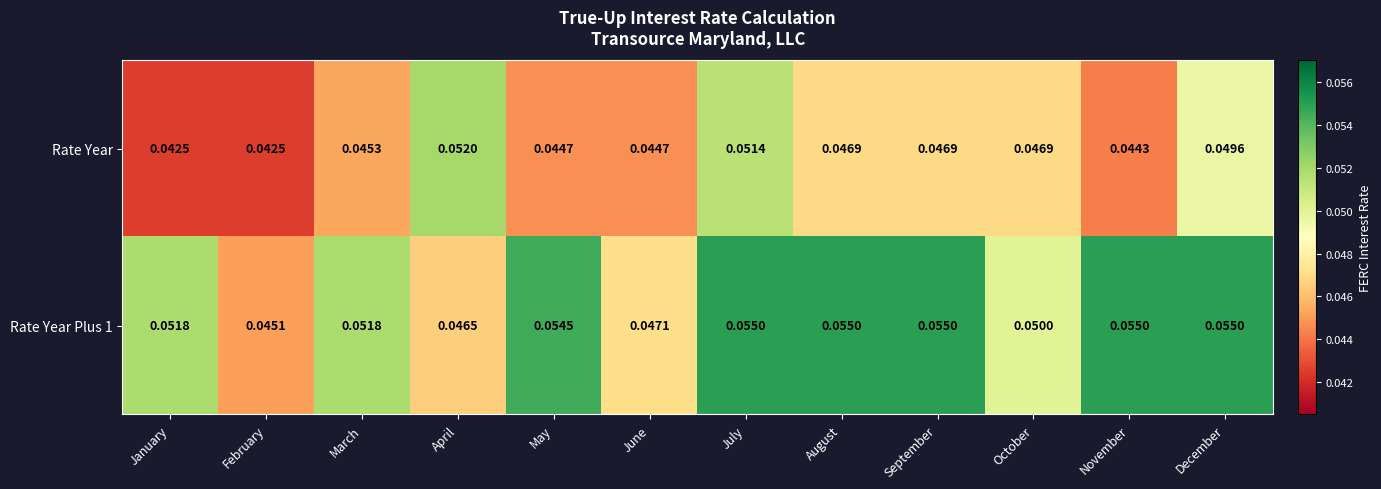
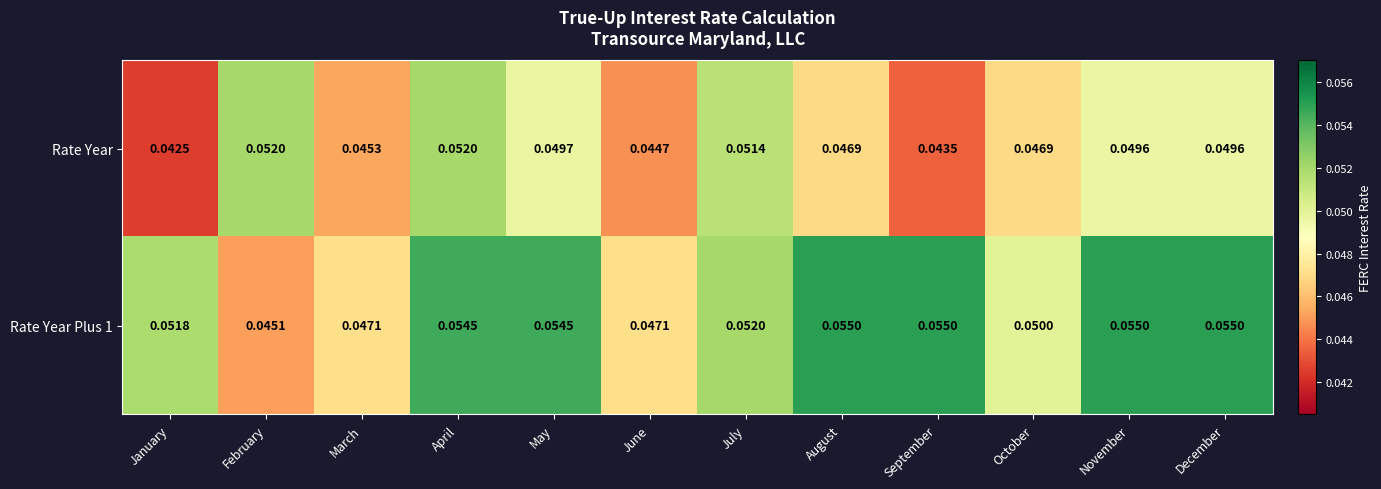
Rate Year, February: 0.0425 -> 0.0520
Rate Year, May: 0.0447 -> 0.0497
Rate Year, September: 0.0469 -> 0.0435
Rate Year, November: 0.0443 -> 0.0496
Rate Year Plus 1, March: 0.0518 -> 0.0471
Rate Year Plus 1, April: 0.0465 -> 0.0545
Rate Year Plus 1, July: 0.0550 -> 0.0520
